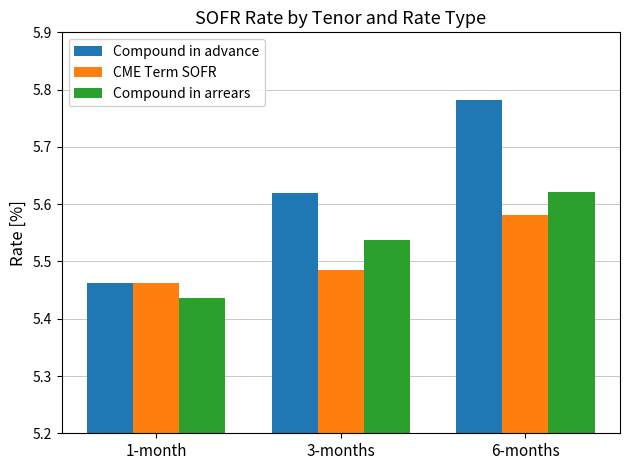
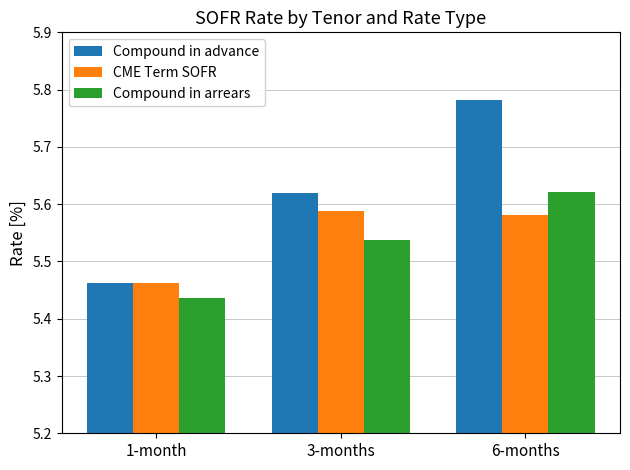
CME Term SOFR, 3-months: 5.49 -> 5.59
